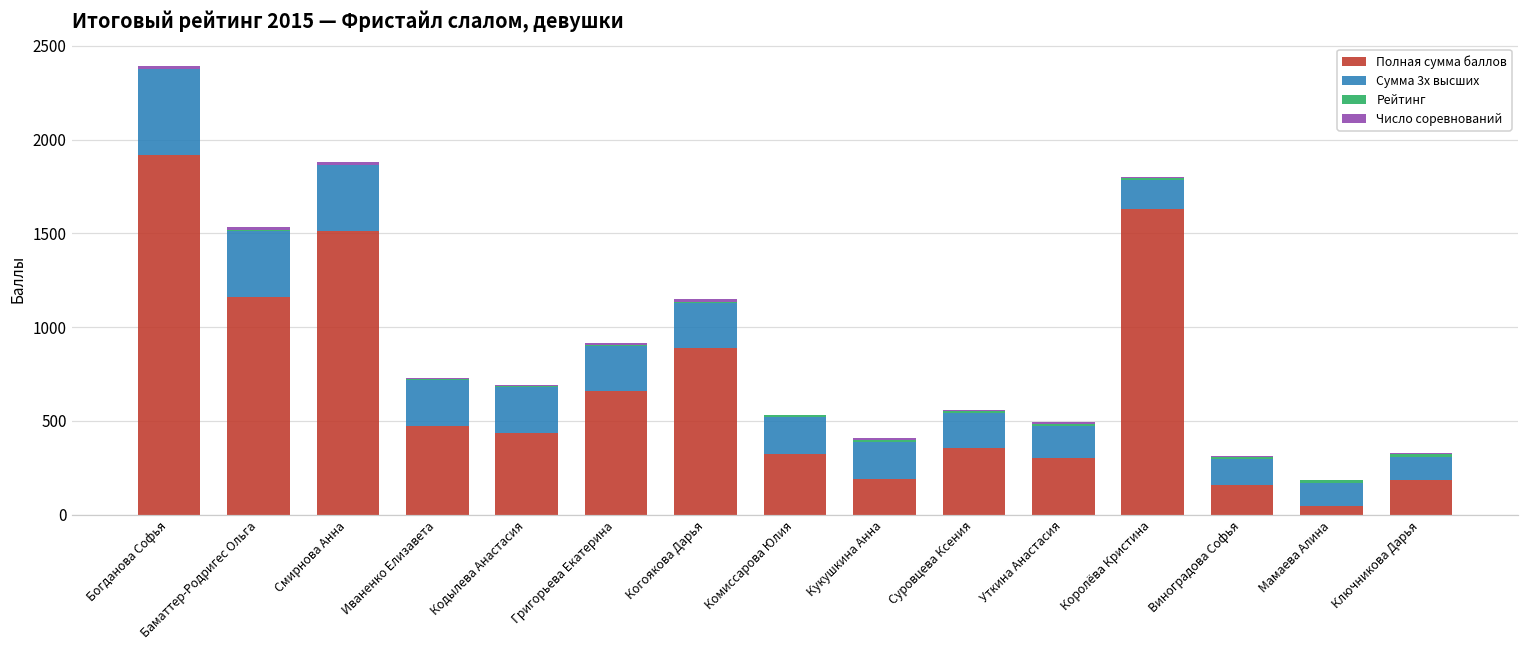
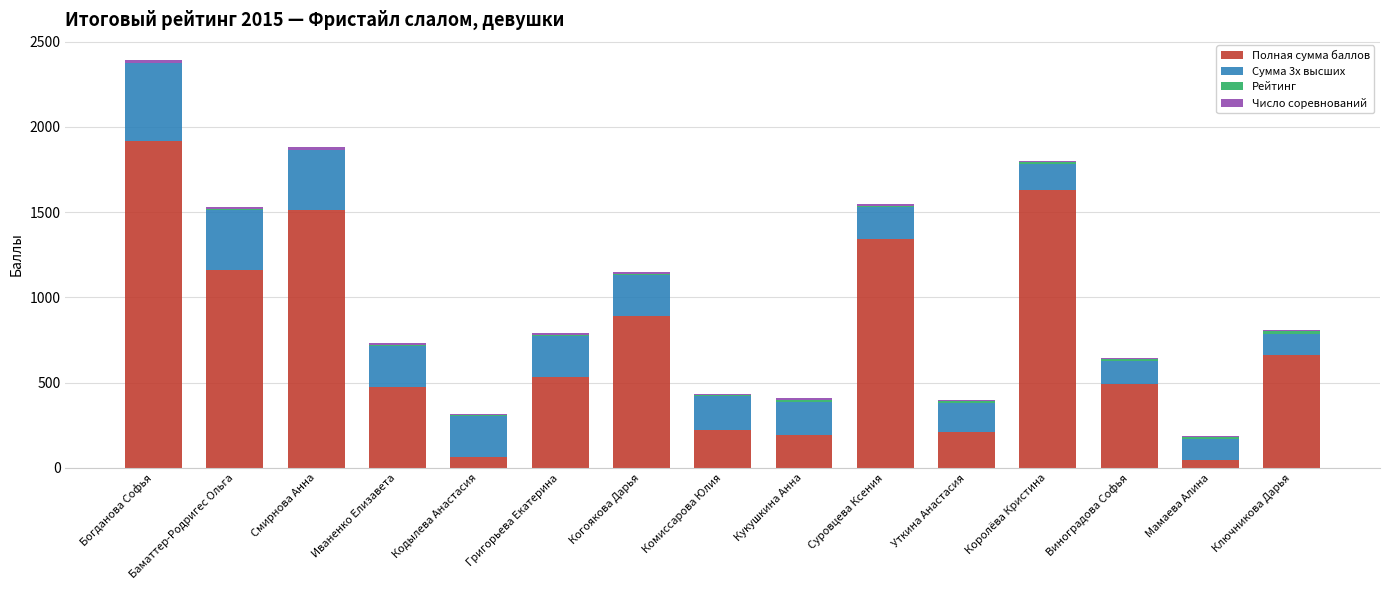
Полная сумма баллов, Кодылева Анастасия: 440 -> 60
Полная сумма баллов, Григорьева Екатерина: 660 -> 530
Полная сумма баллов, Комиссарова Юлия: 320 -> 220
Полная сумма баллов, Суровцева Ксения: 350 -> 1340
Полная сумма баллов, Уткина Анастасия: 300 -> 210
Полная сумма баллов, Виноградова Софья: 160 -> 490
Полная сумма баллов, Ключникова Дарья: 180 -> 660
